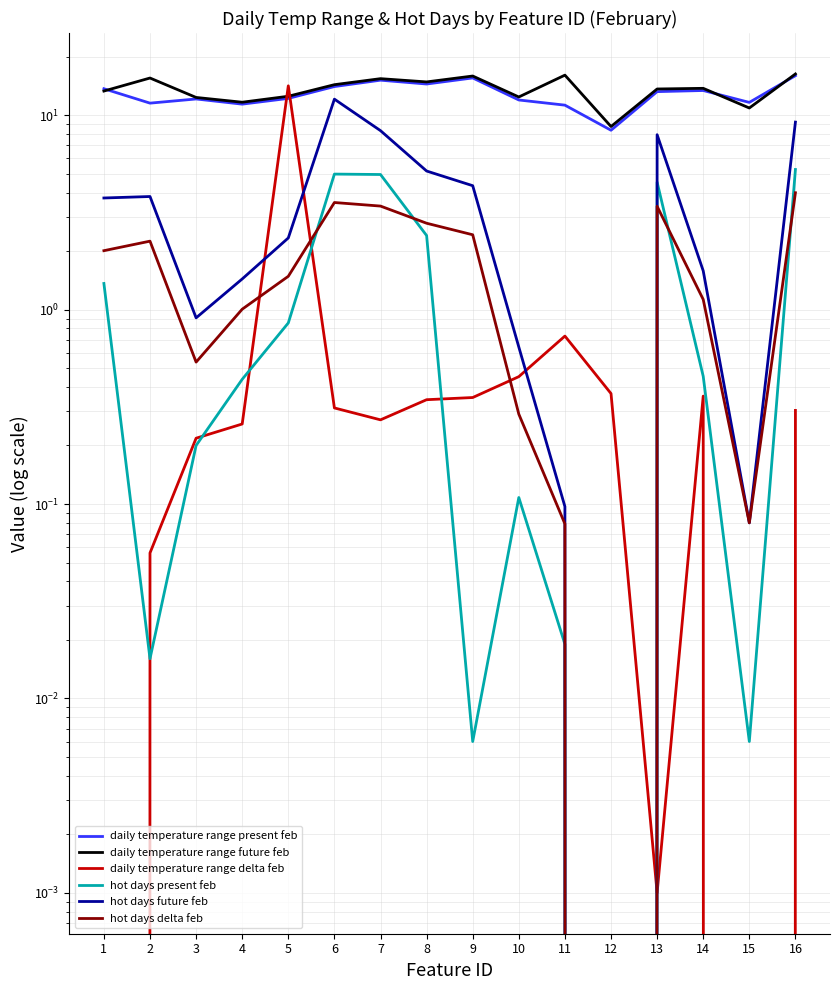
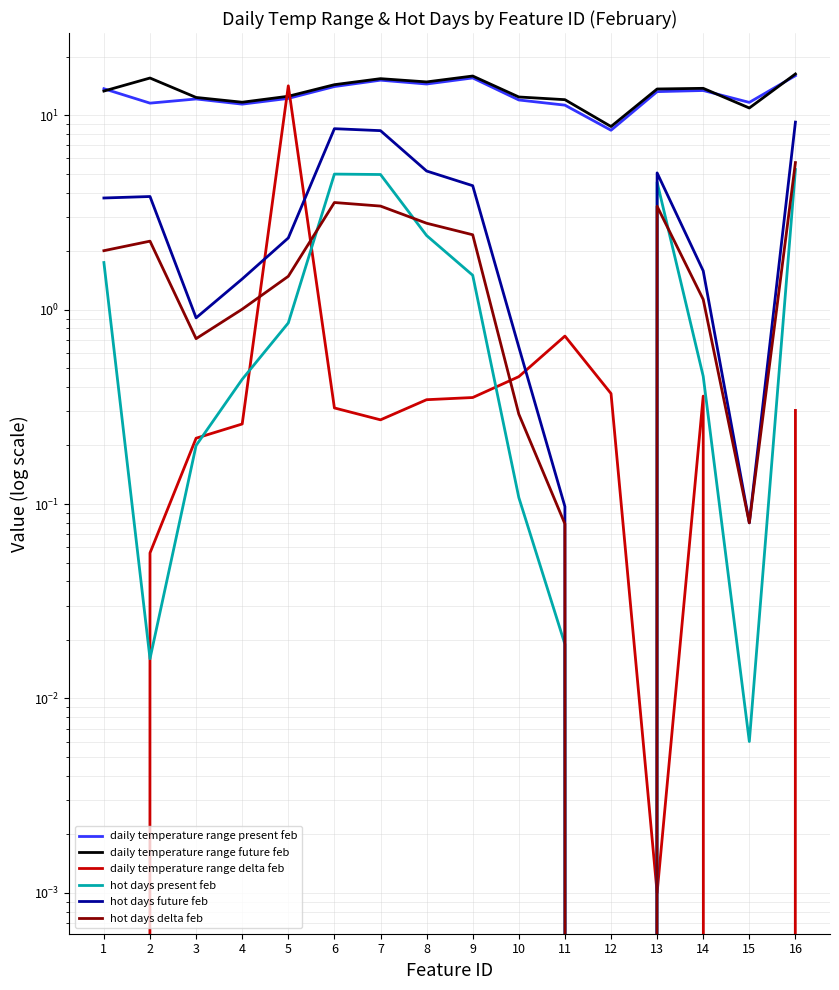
hot days present feb, 1: 1.4 -> 1.7
hot days delta feb, 3: 0.54 -> 0.71
hot days future feb, 6: 12 -> 9
hot days present feb, 9: 0.006 -> 1.5
daily temperature range future feb, 11: 16 -> 12
hot days future feb, 13: 7.9 -> 5.1
hot days delta feb, 16: 4.0 -> 5.7
